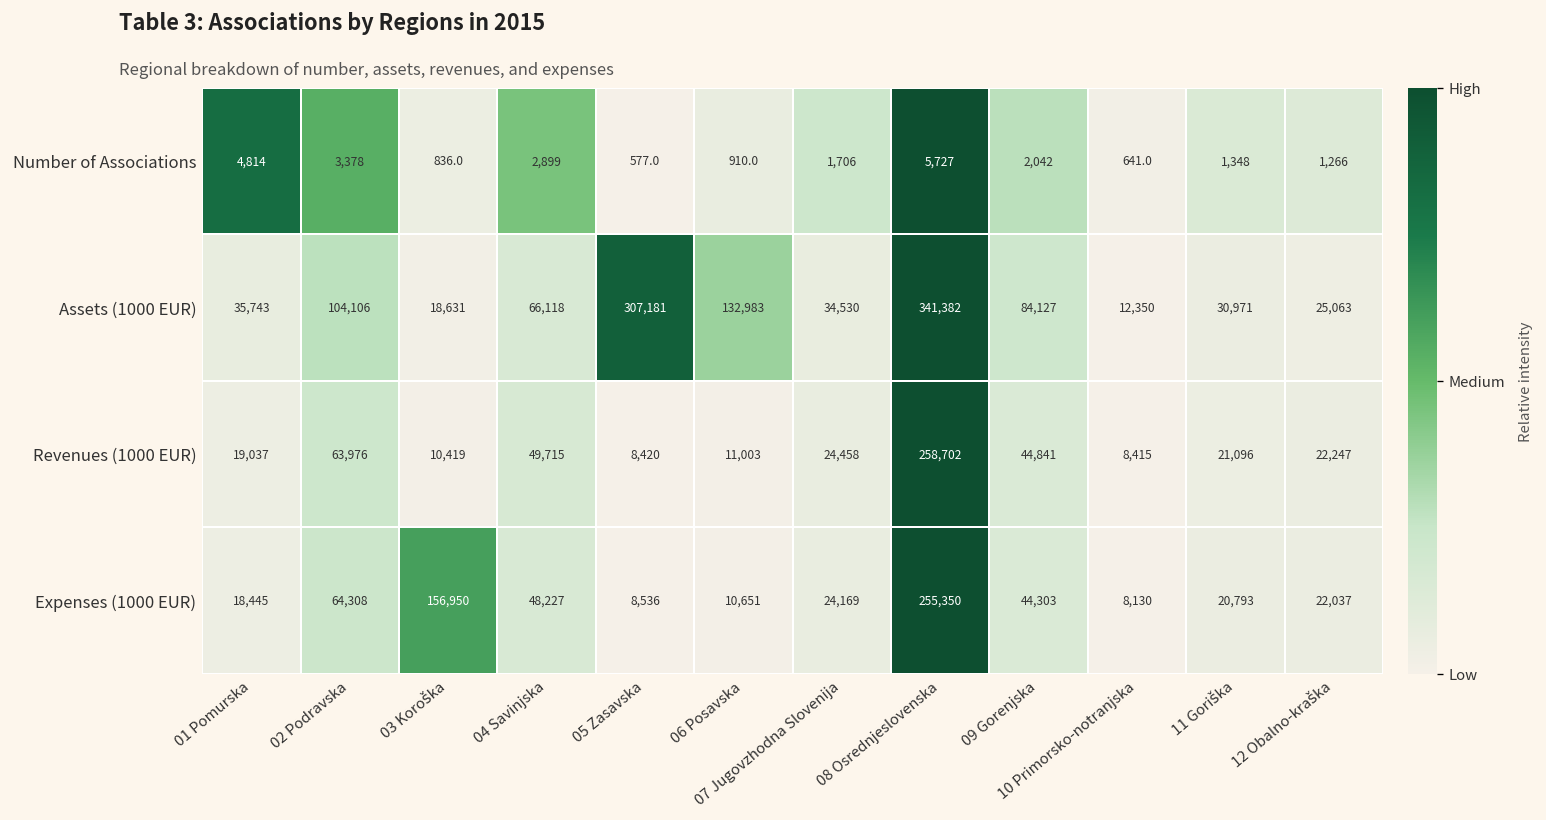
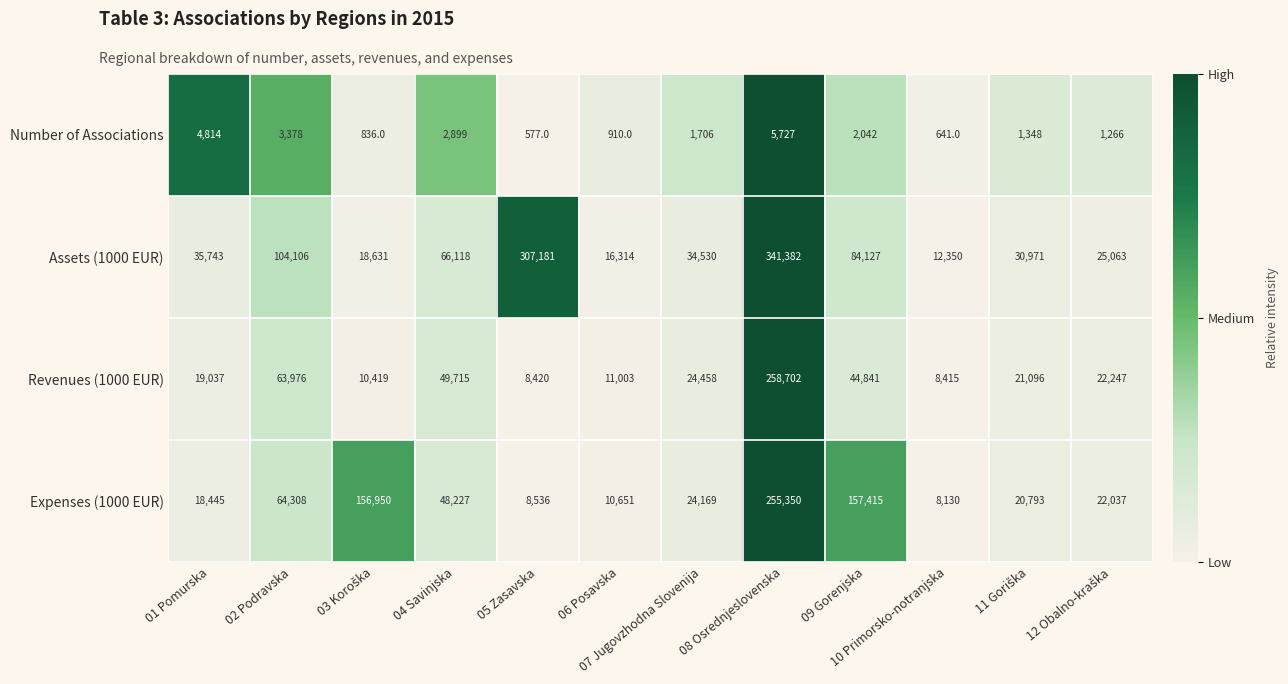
Assets (1000 EUR), 06 Posavska: 132,983 -> 16,314
Expenses (1000 EUR), 09 Gorenjska: 44,303 -> 157,415
